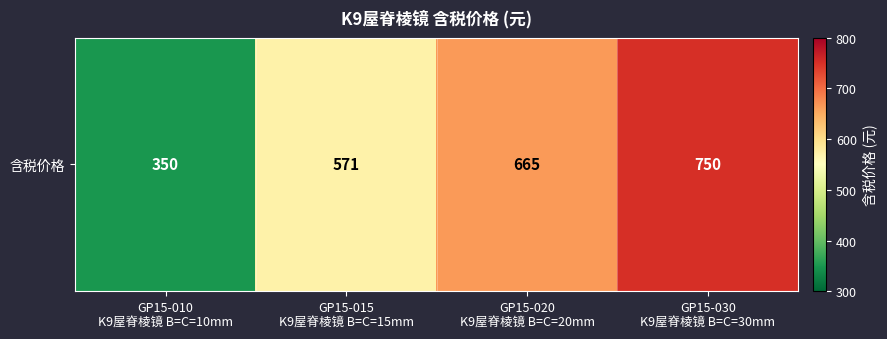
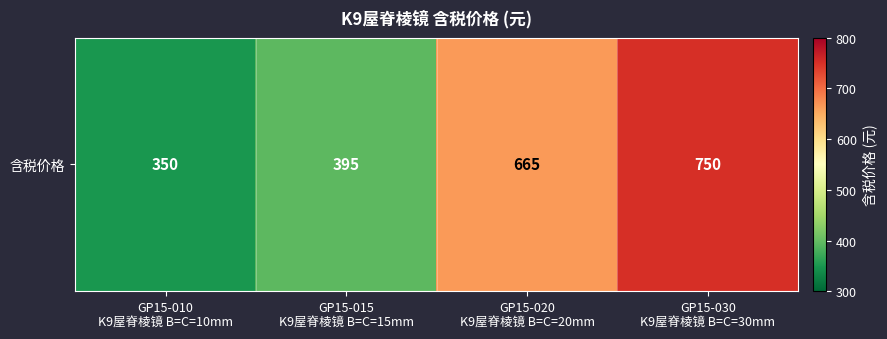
含税价格, GP15-015 K9屋脊棱镜 B=C=15mm: 571 -> 395
